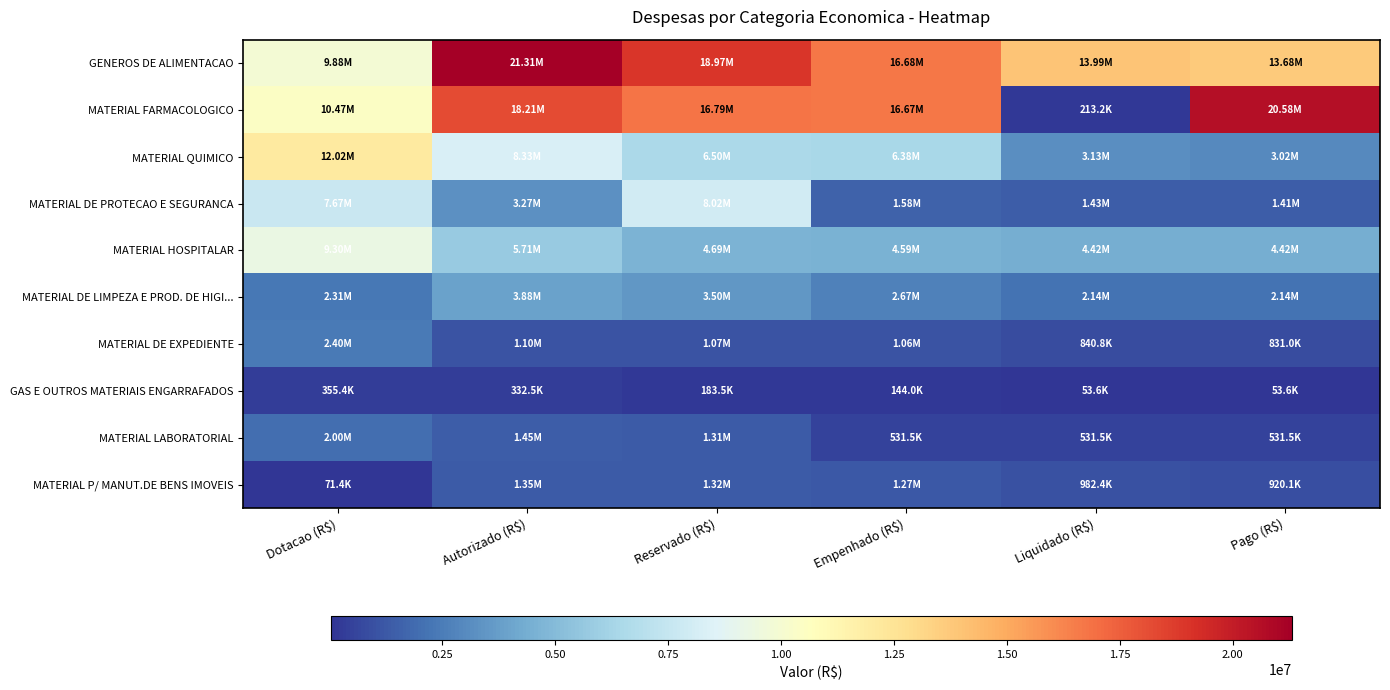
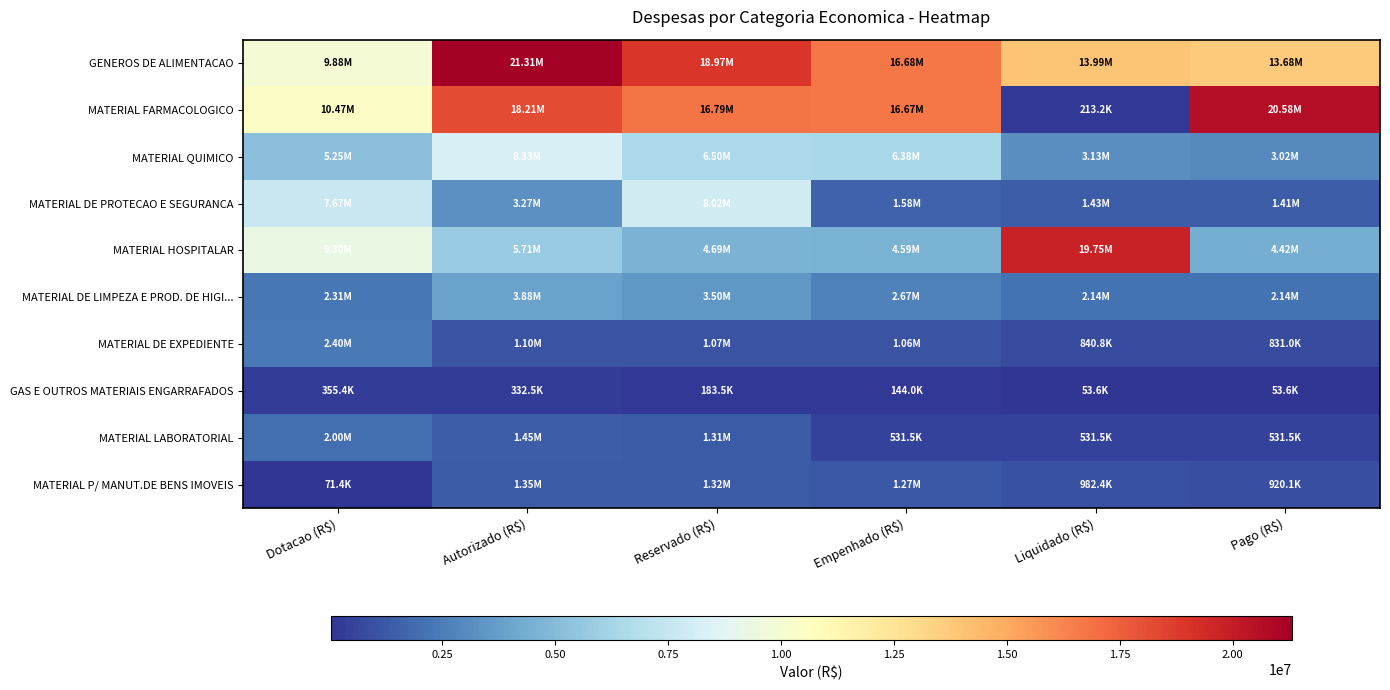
MATERIAL QUIMICO, Dotacao (R$): 12.02M -> 5.25M
MATERIAL HOSPITALAR, Liquidado (R$): 4.42M -> 19.75M
